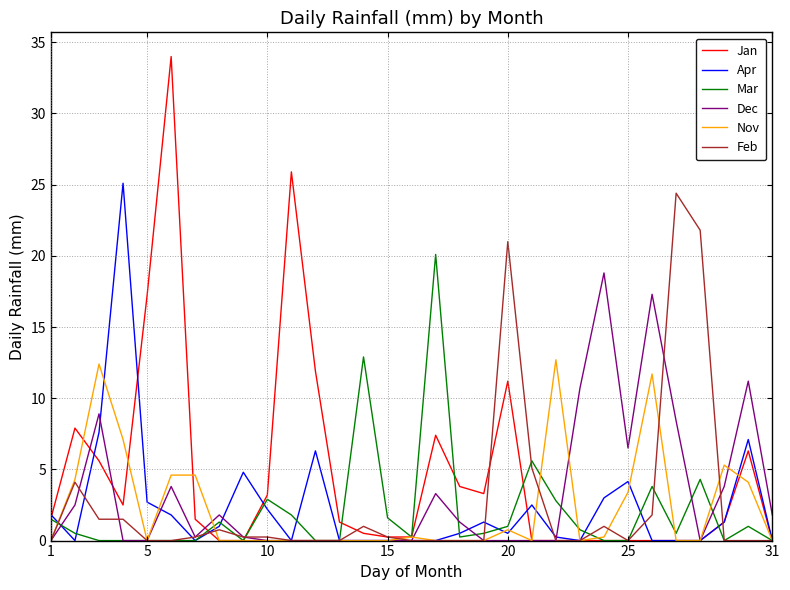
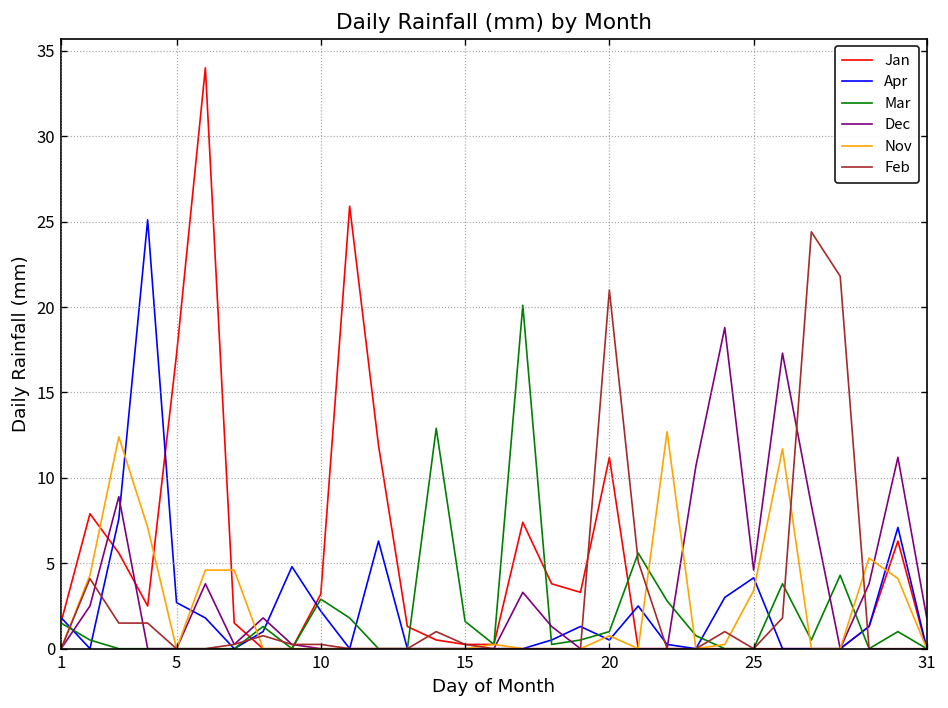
Dec, 25: 6.5 -> 4.6
